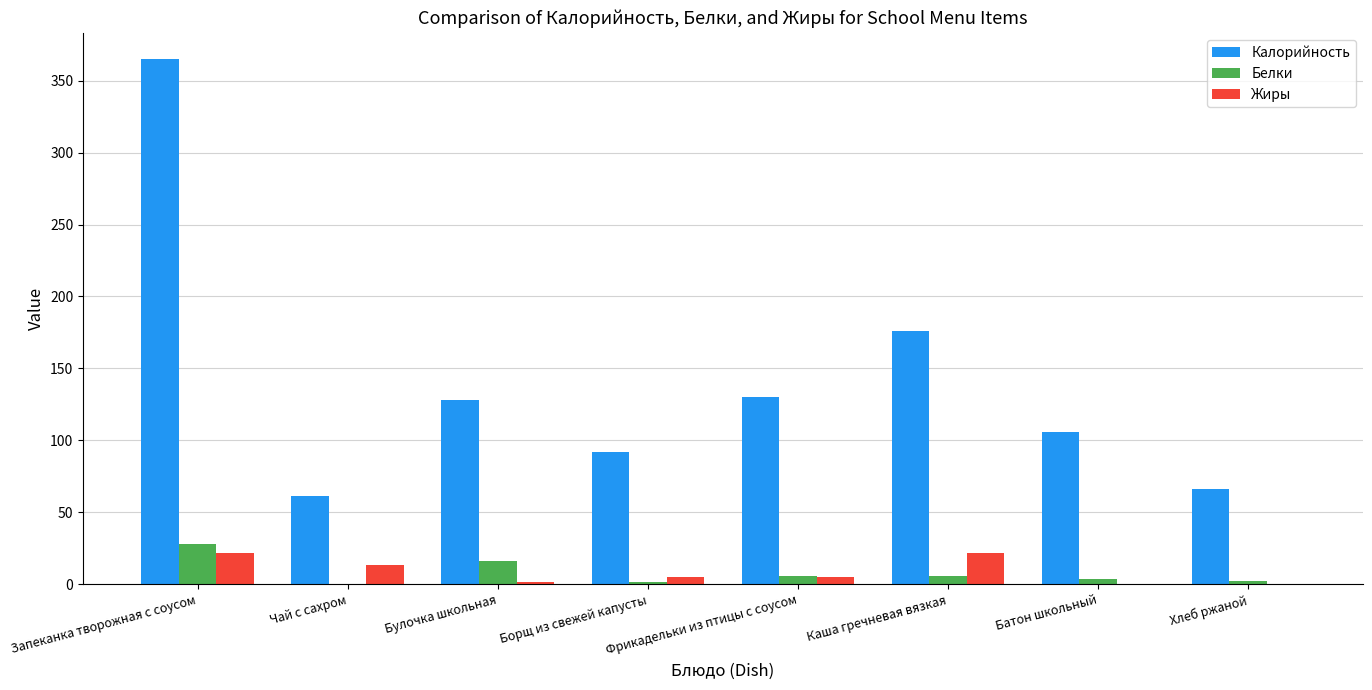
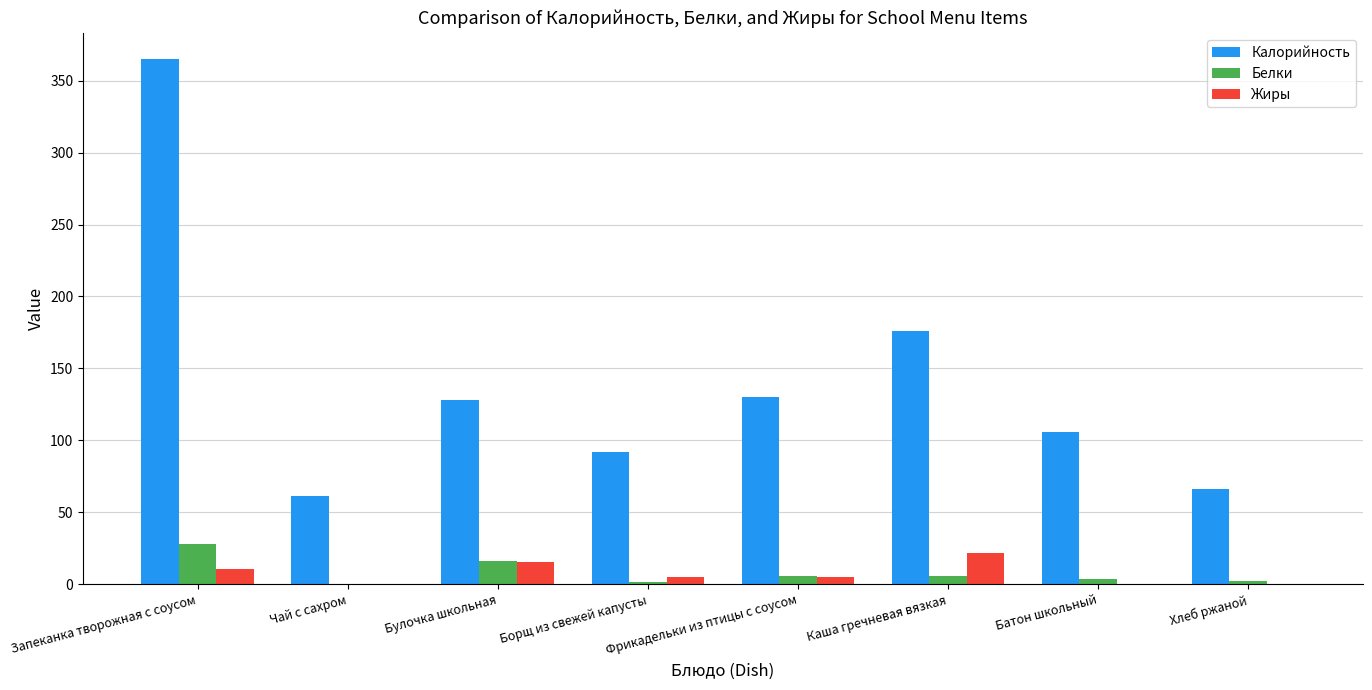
Жиры, Запеканка творожная с соусом: 21 -> 11
Жиры, Чай с сахром: 13 -> 0
Жиры, Булочка школьная: 2 -> 15
